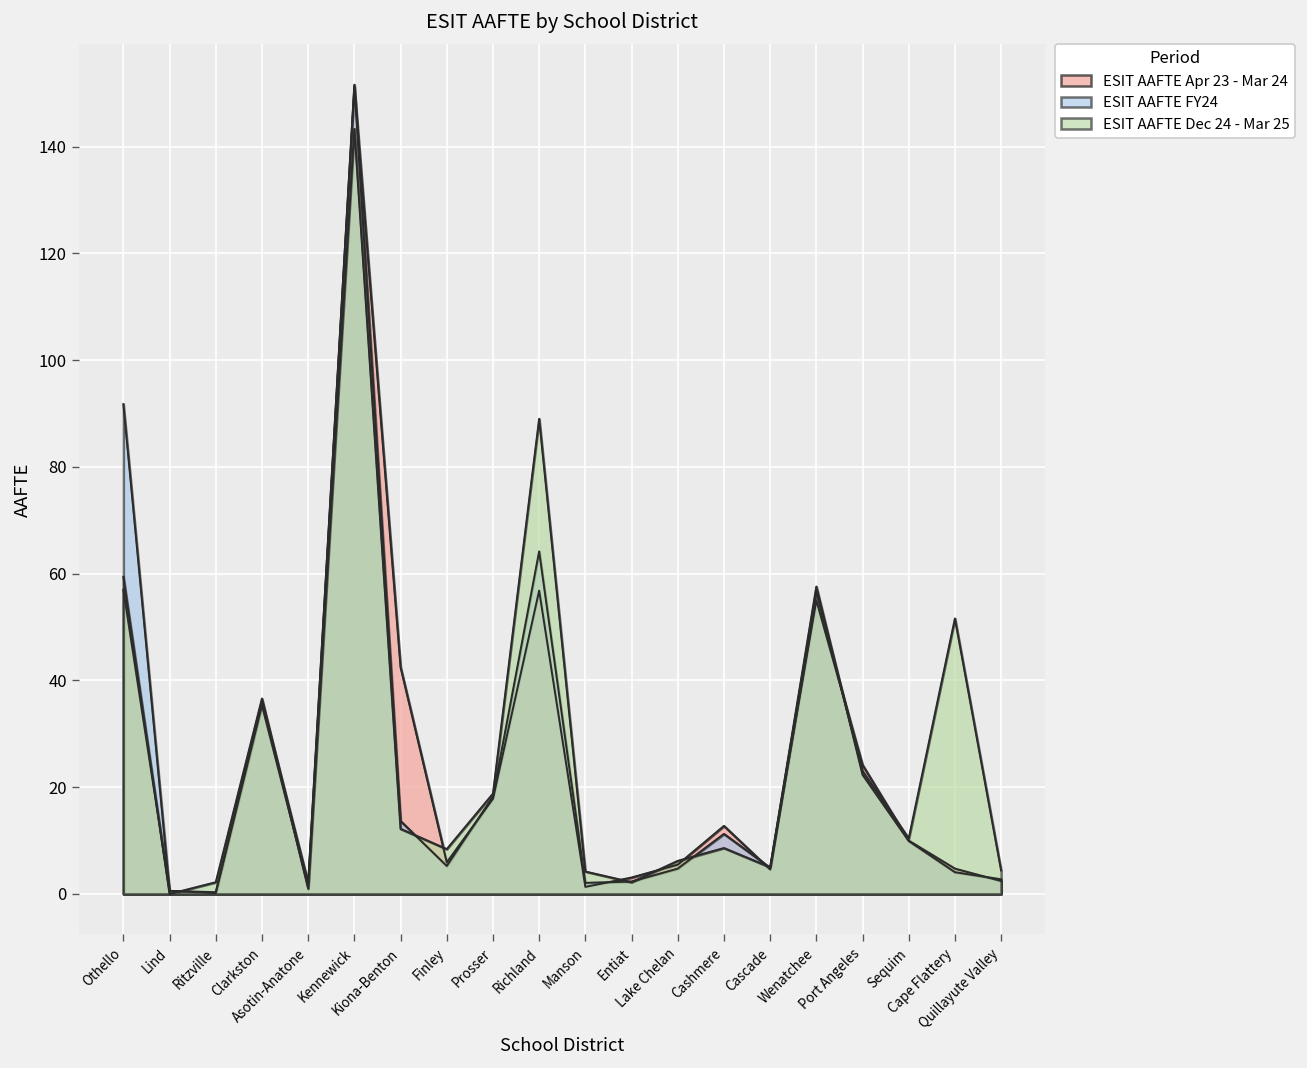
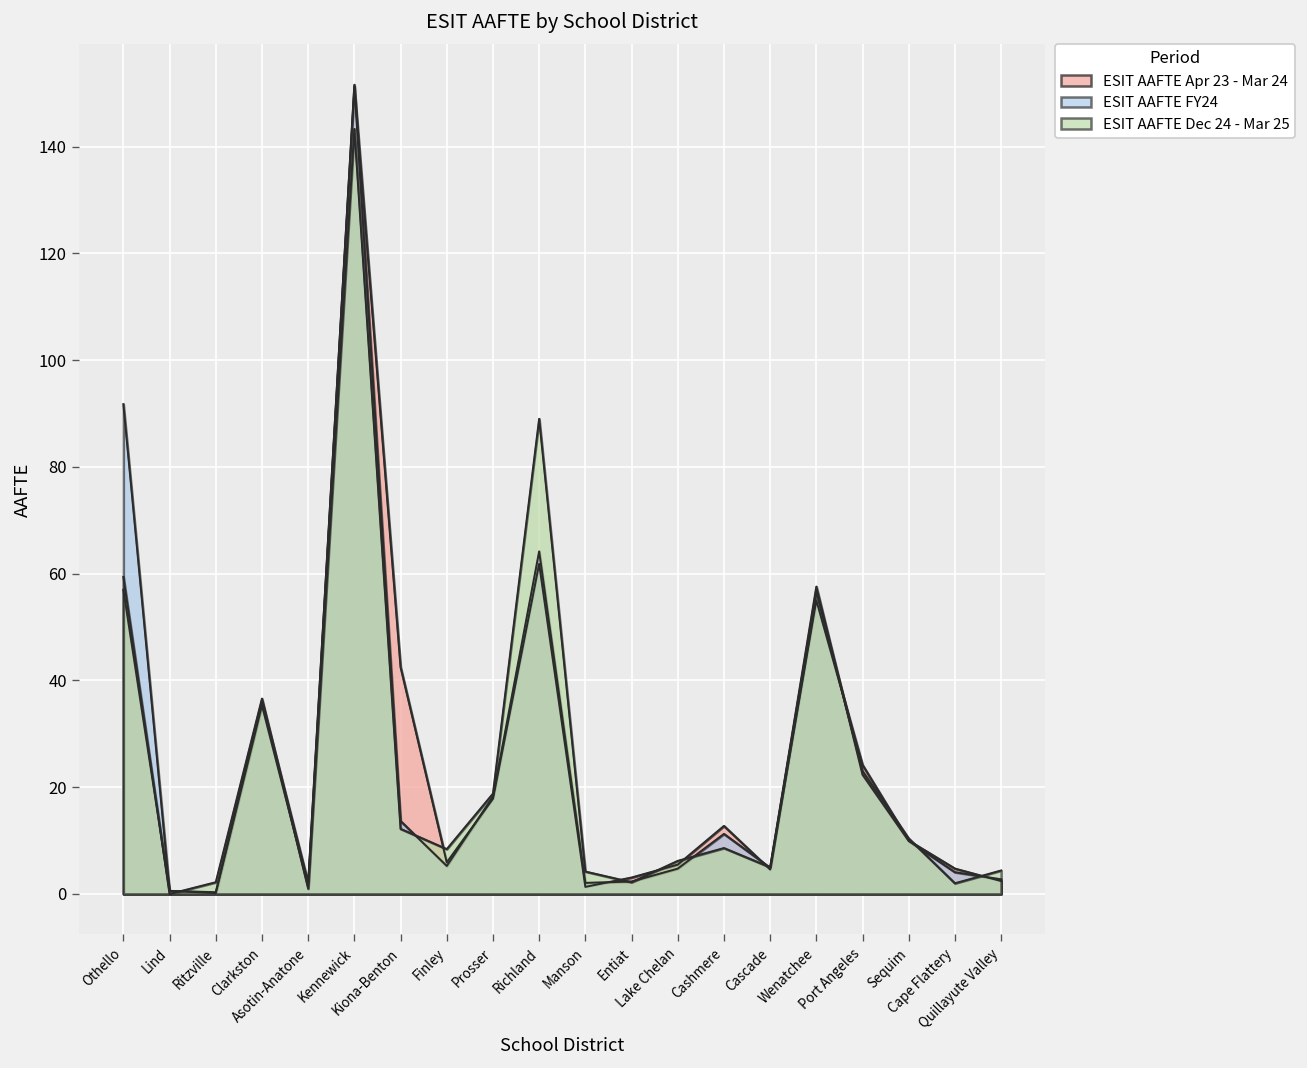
ESIT AAFTE Apr 23 - Mar 24, Richland: 57 -> 62
ESIT AAFTE Dec 24 - Mar 25, Cape Flattery: 52 -> 2
